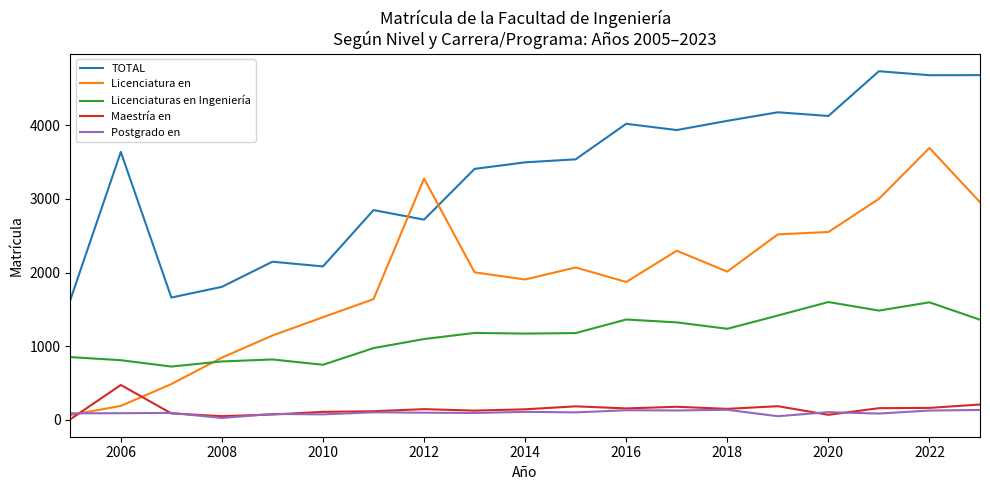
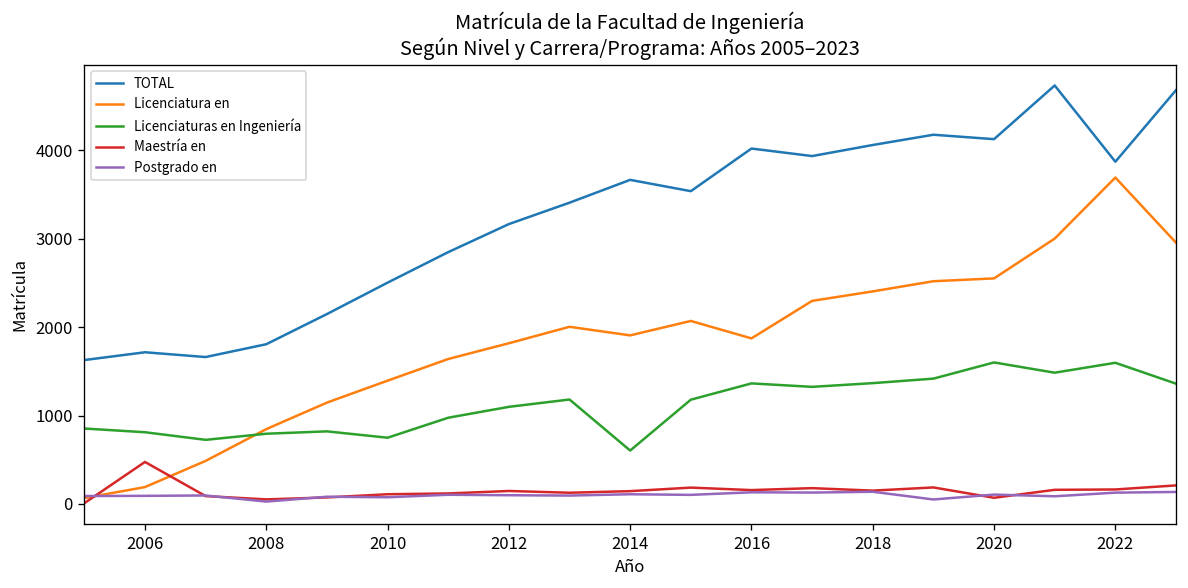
TOTAL, 2006: 3600 -> 1700
TOTAL, 2010: 2100 -> 2500
TOTAL, 2012: 2700 -> 3200
Licenciatura en, 2012: 3300 -> 1800
TOTAL, 2014: 3500 -> 3700
Licenciaturas en Ingeniería, 2014: 1200 -> 600
Licenciatura en, 2018: 2000 -> 2400
Licenciaturas en Ingeniería, 2018: 1200 -> 1400
TOTAL, 2022: 4700 -> 3900
